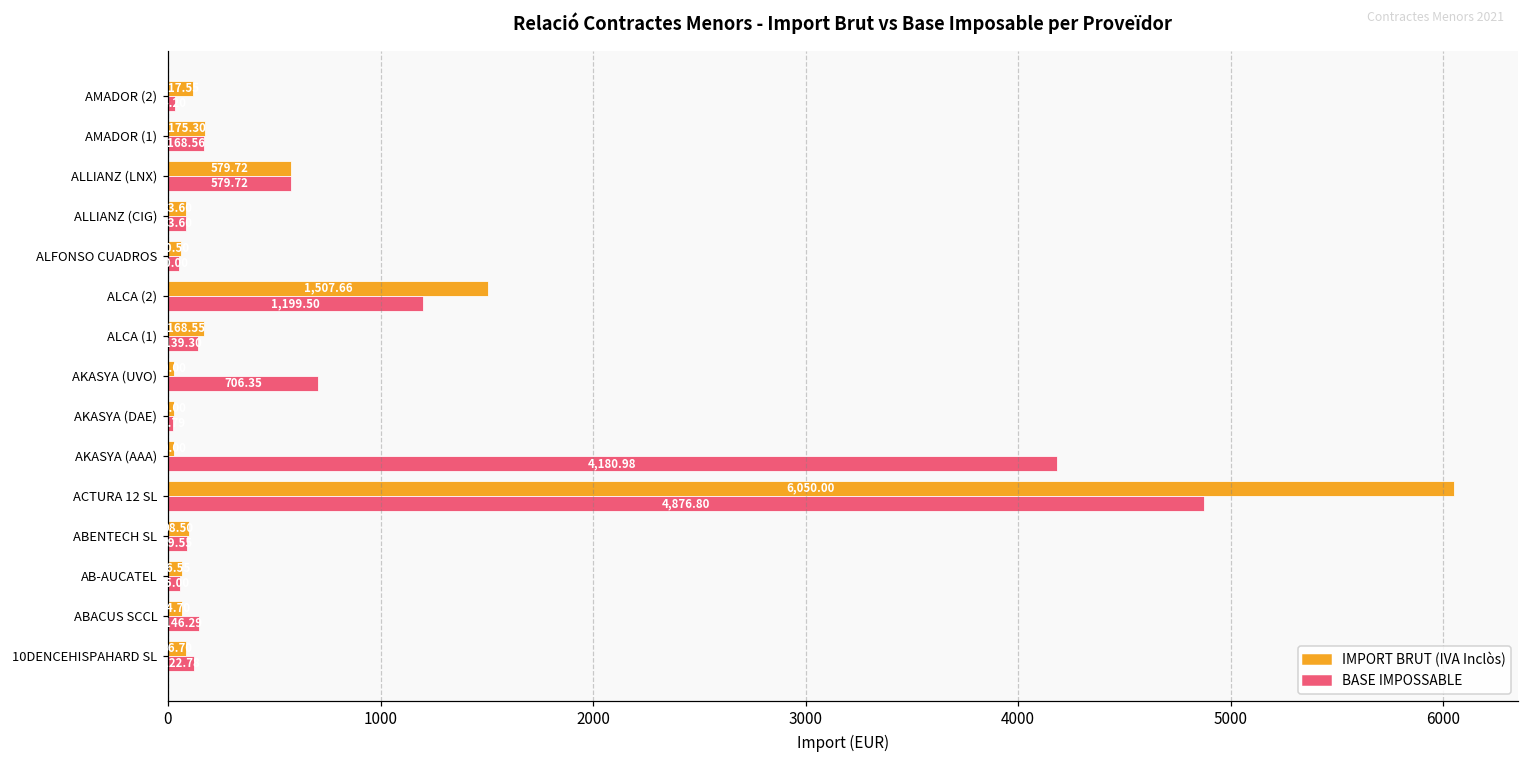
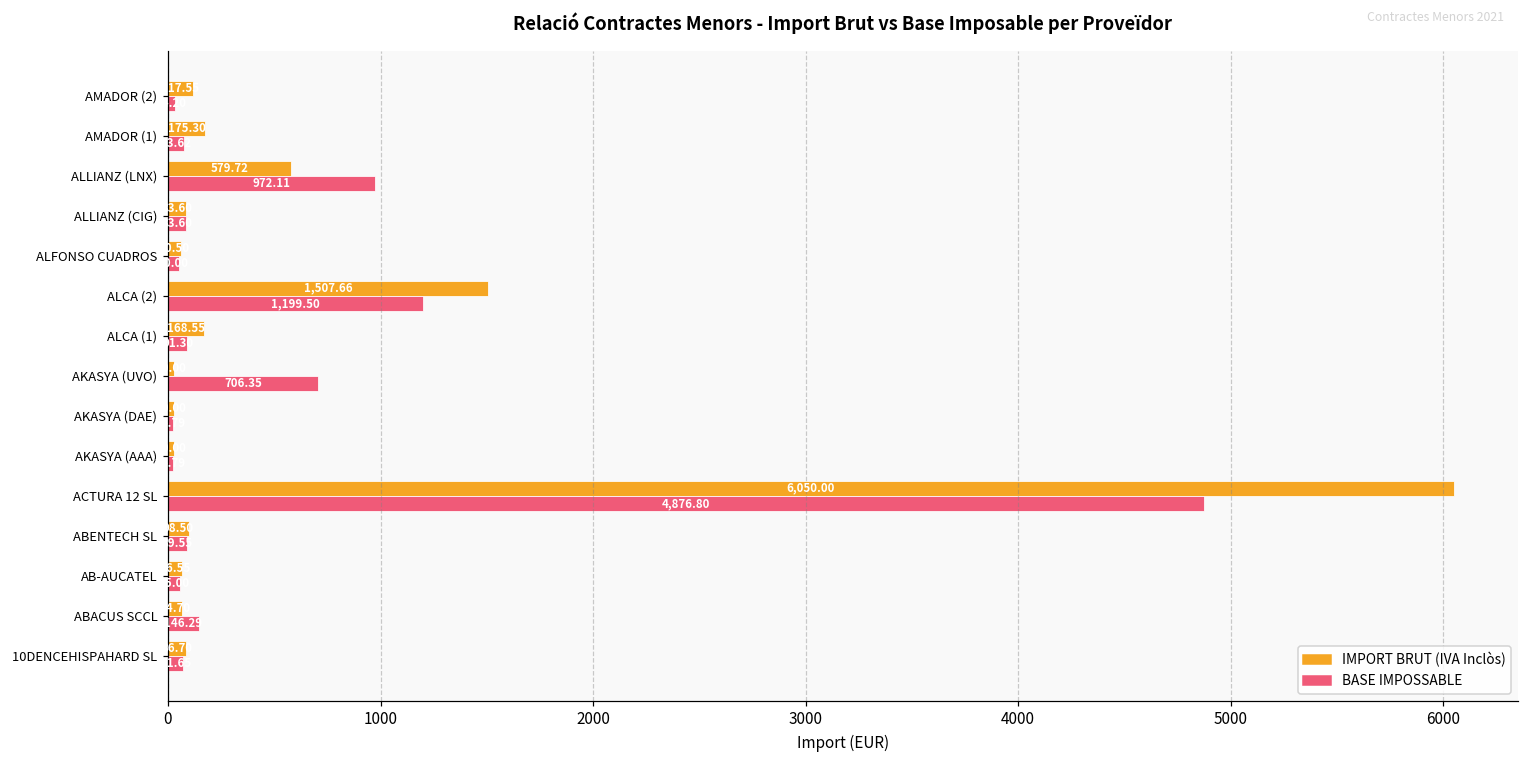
BASE IMPOSSABLE, AMADOR (1): 170 -> 70
BASE IMPOSSABLE, ALLIANZ (LNX): 579.72 -> 972.11
BASE IMPOSSABLE, ALCA (1): 139.30 -> 91.30
BASE IMPOSSABLE, AKASYA (AAA): 4180 -> 20
BASE IMPOSSABLE, 10DENCEHISPAHARD SL: 120 -> 70
